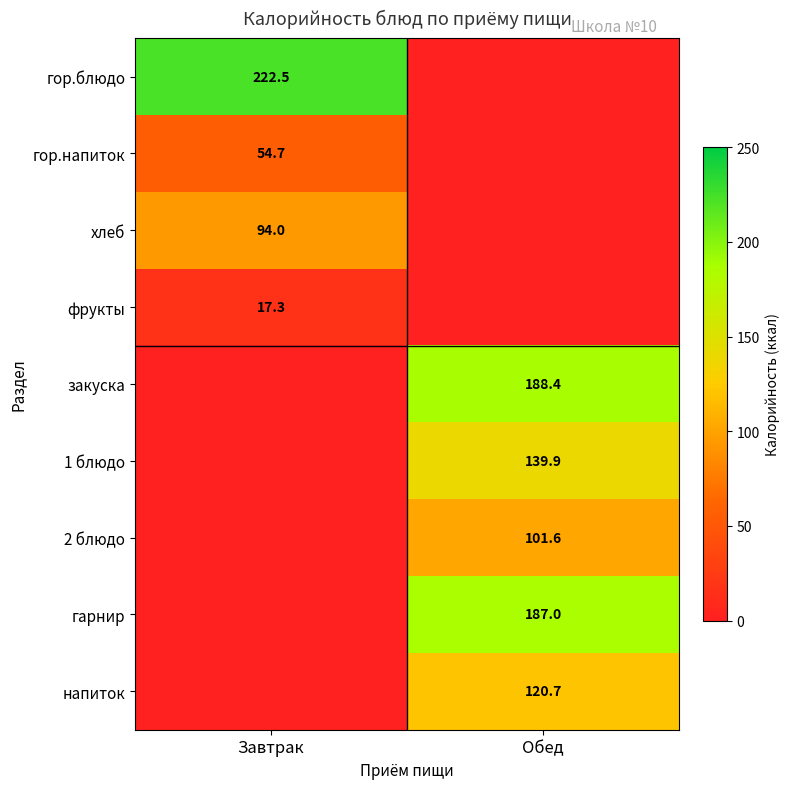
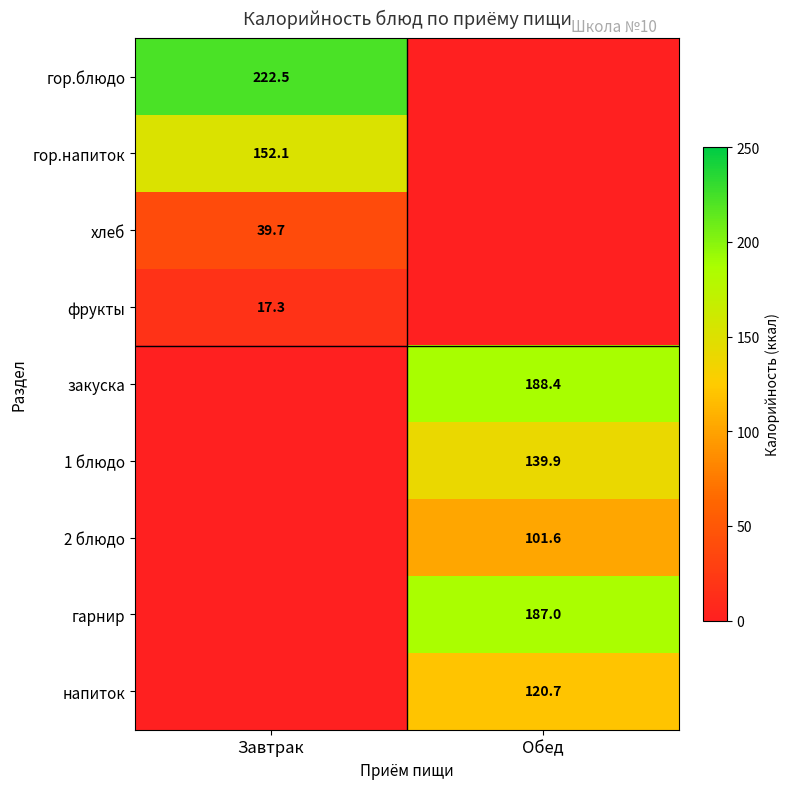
гор.напиток, Завтрак: 54.7 -> 152.1
хлеб, Завтрак: 94.0 -> 39.7
